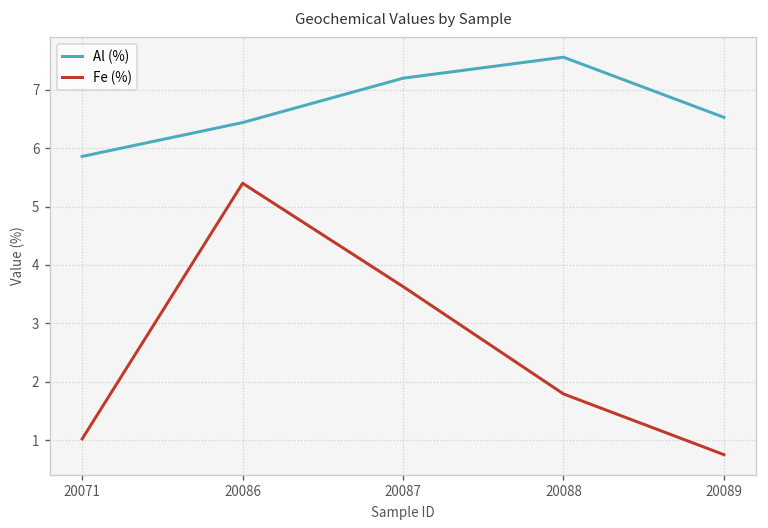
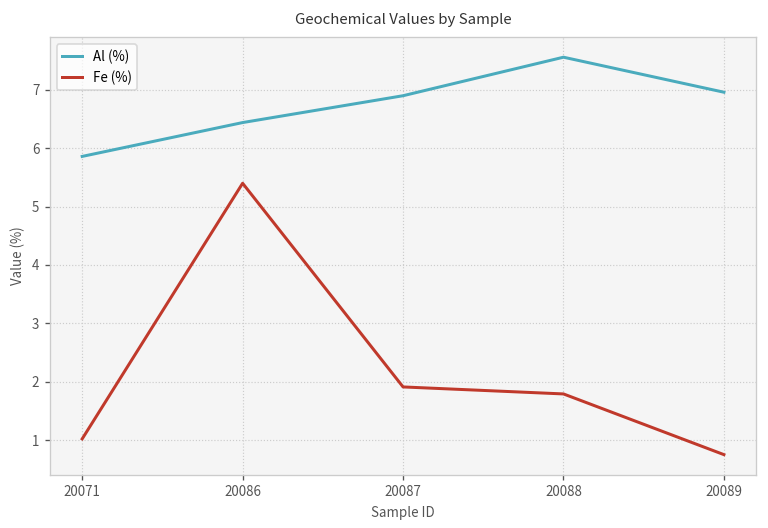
Al (%), 20087: 7.2 -> 6.9
Fe (%), 20087: 3.6 -> 1.9
Al (%), 20089: 6.5 -> 7.0
